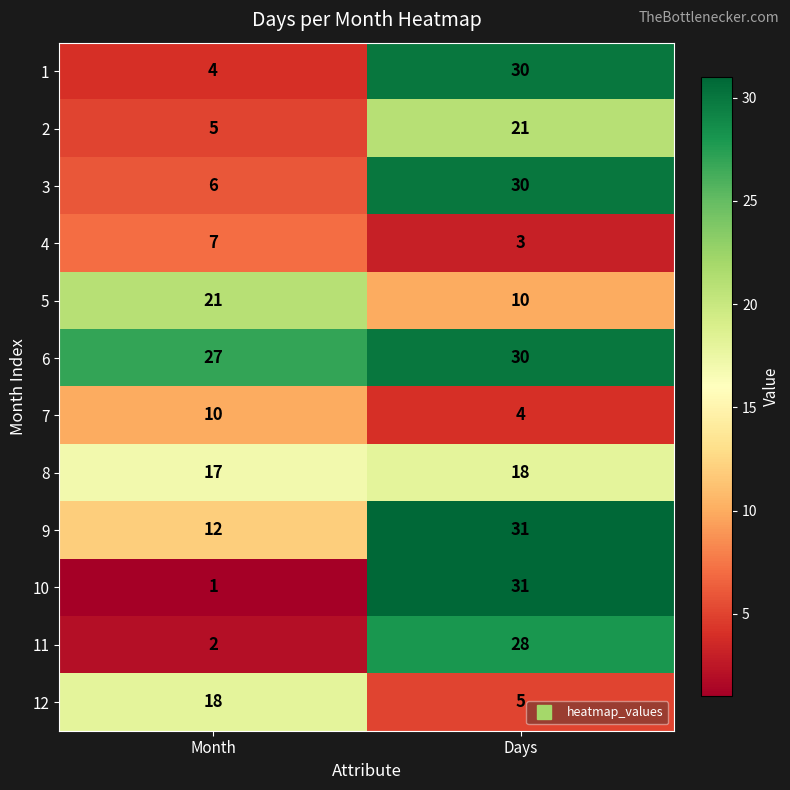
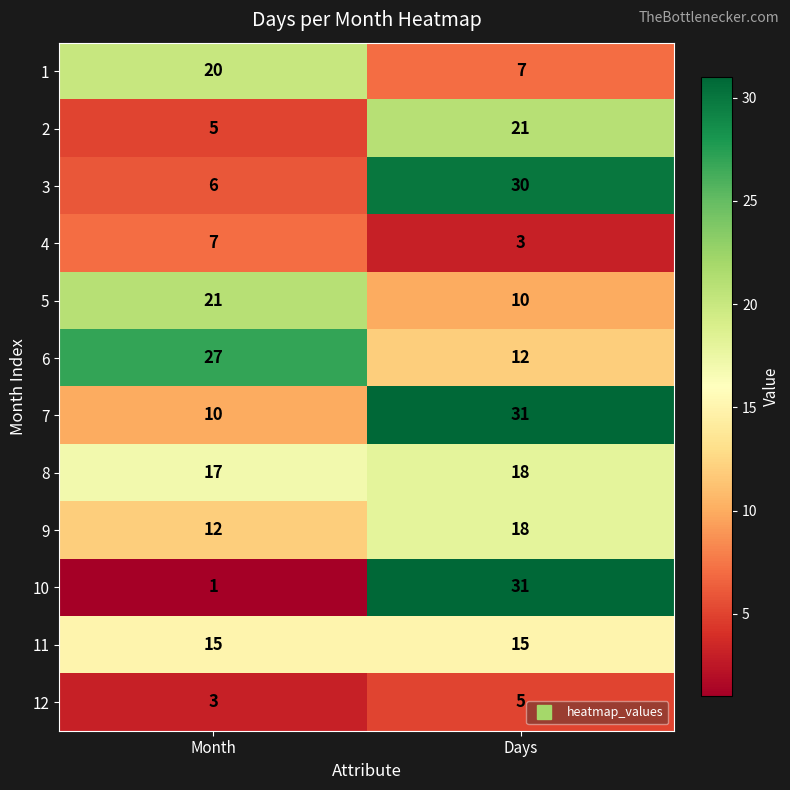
1, Month: 4 -> 20
1, Days: 30 -> 7
6, Days: 30 -> 12
7, Days: 4 -> 31
9, Days: 31 -> 18
11, Month: 2 -> 15
11, Days: 28 -> 15
12, Month: 18 -> 3
